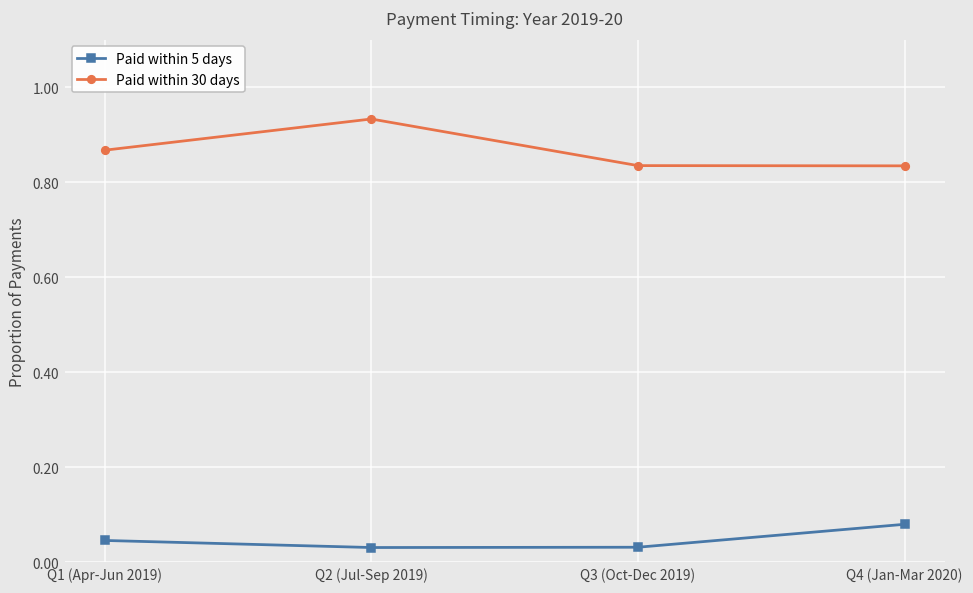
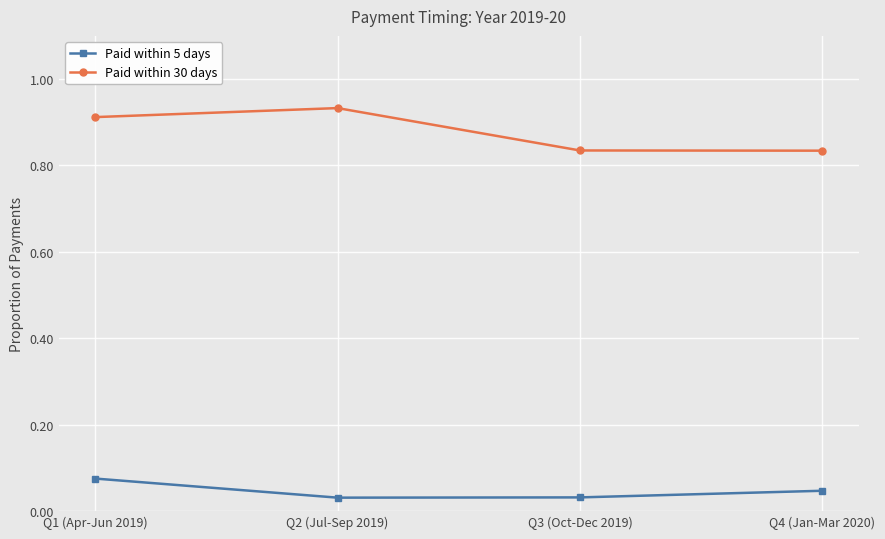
Paid within 5 days, Q1 (Apr-Jun 2019): 0.05 -> 0.07
Paid within 30 days, Q1 (Apr-Jun 2019): 0.87 -> 0.91
Paid within 5 days, Q4 (Jan-Mar 2020): 0.08 -> 0.05
